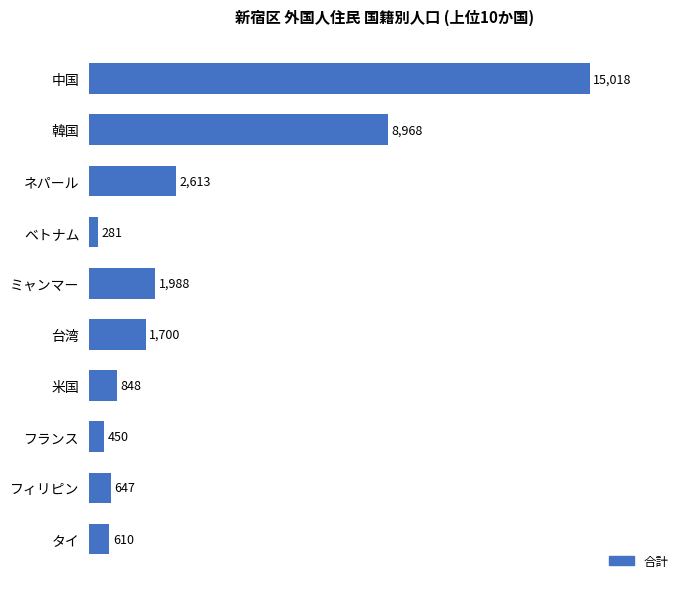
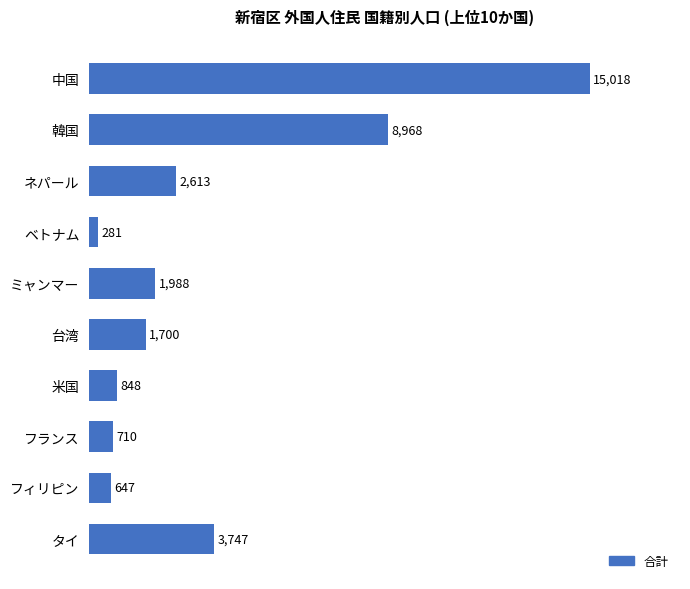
フランス: 450 -> 710
タイ: 610 -> 3,747
